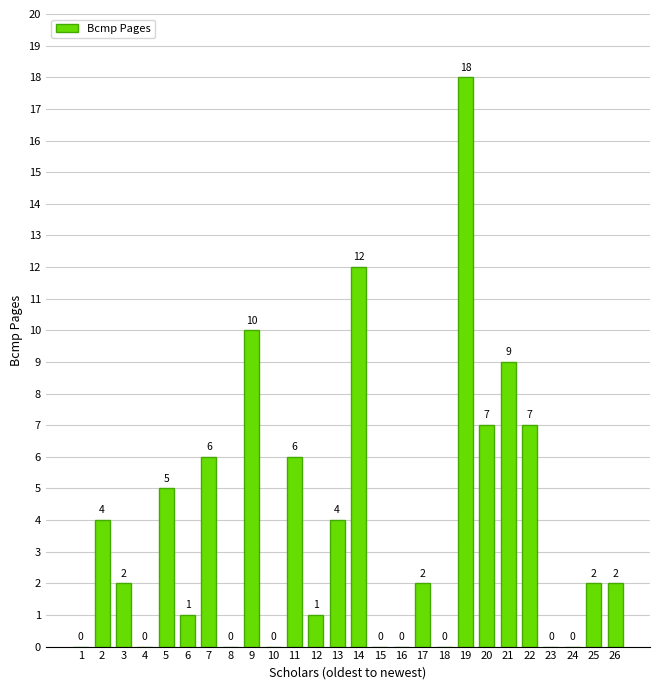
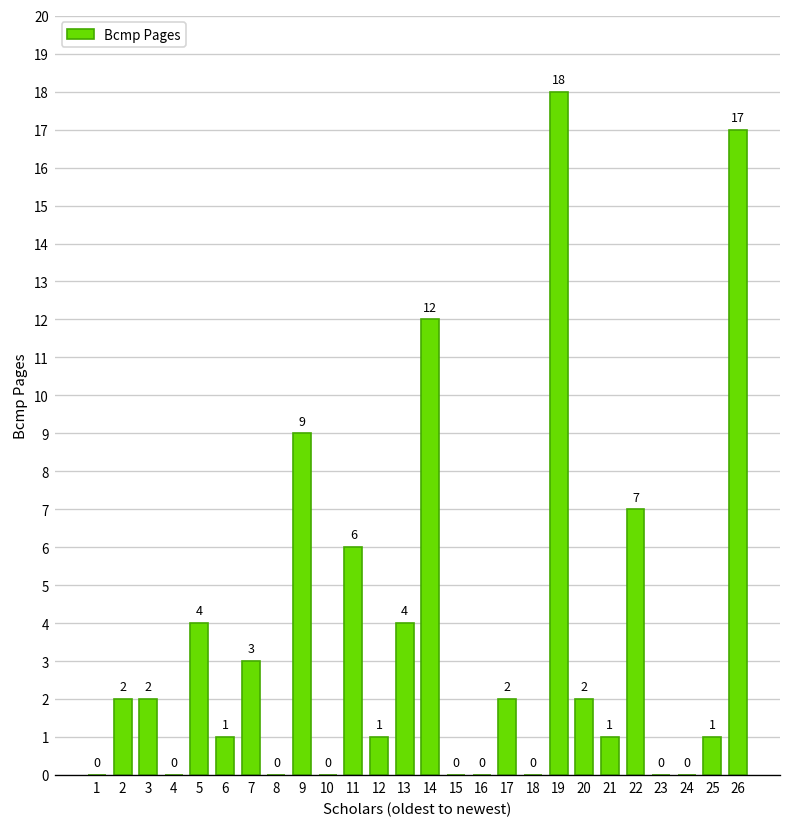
2: 4 -> 2
5: 5 -> 4
7: 6 -> 3
9: 10 -> 9
20: 7 -> 2
21: 9 -> 1
25: 2 -> 1
26: 2 -> 17
